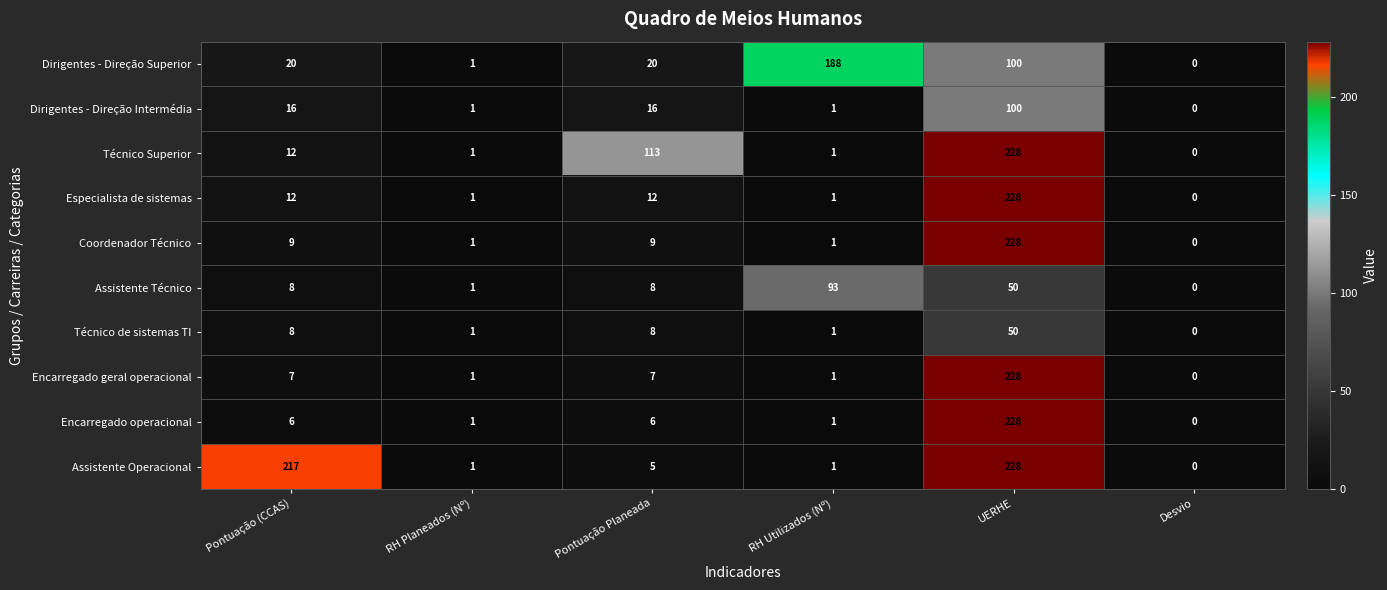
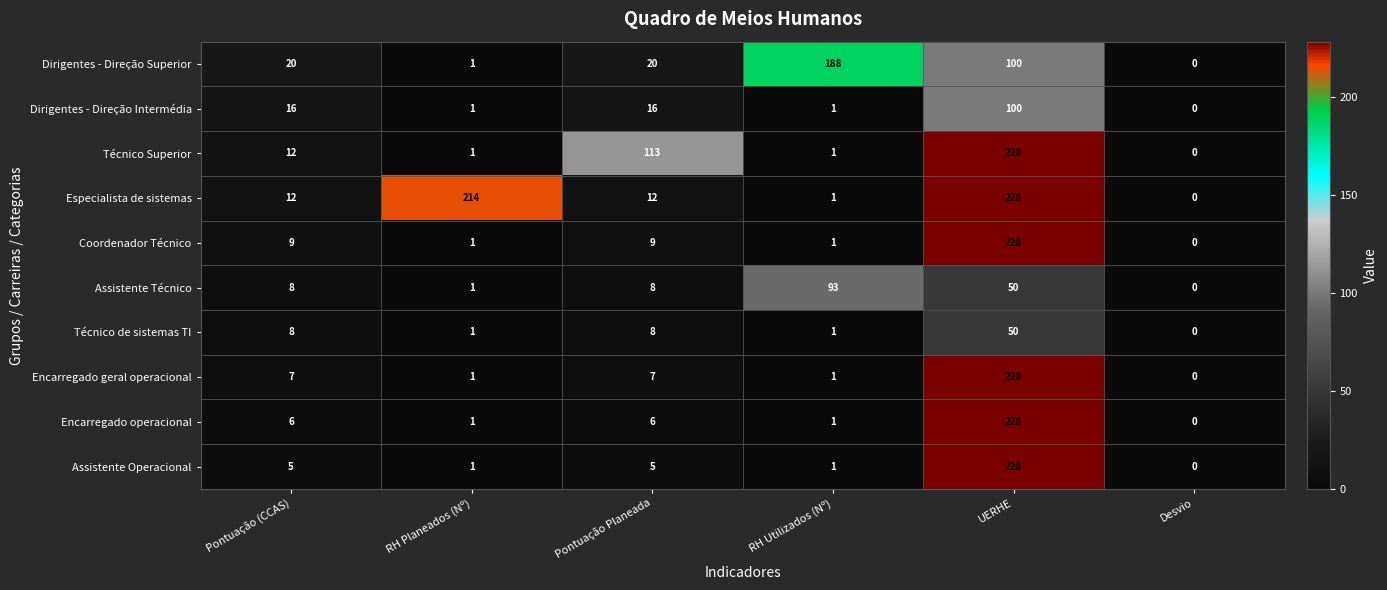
Especialista de sistemas, RH Planeados (Nº): 1 -> 214
Assistente Operacional, Pontuação (CCAS): 217 -> 5
